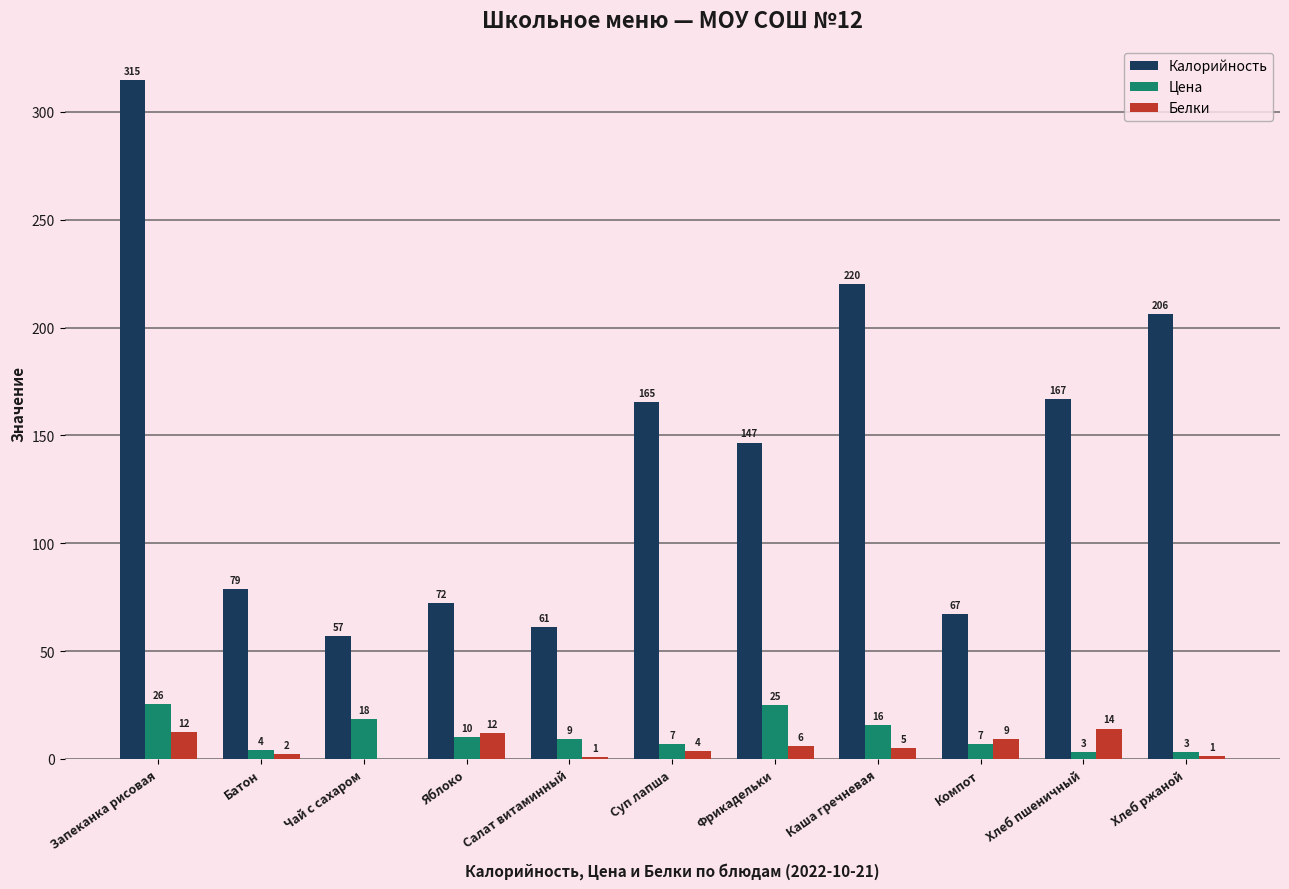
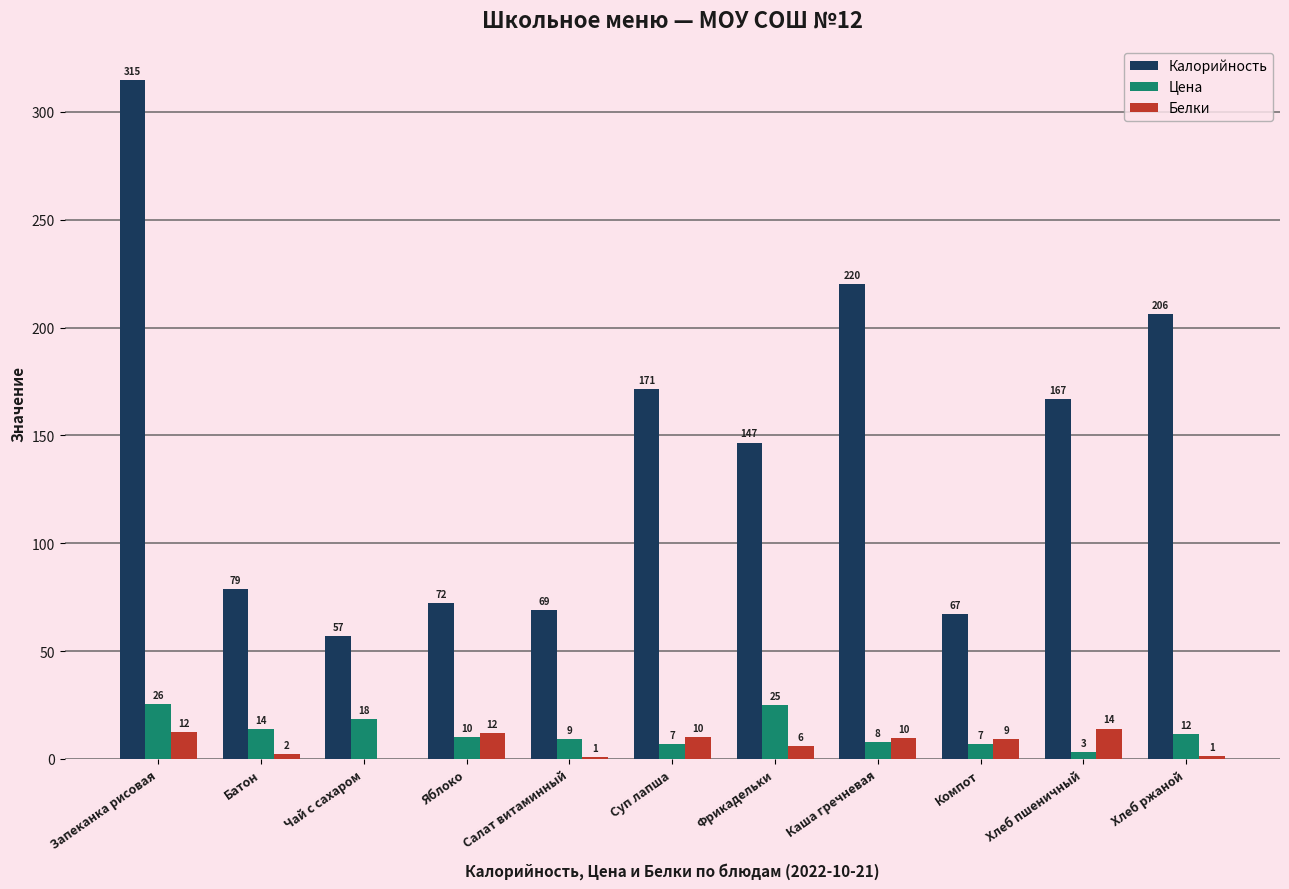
Цена, Батон: 4 -> 14
Калорийность, Салат витаминный: 61 -> 69
Калорийность, Суп лапша: 165 -> 171
Белки, Суп лапша: 4 -> 10
Цена, Каша гречневая: 16 -> 8
Белки, Каша гречневая: 5 -> 10
Цена, Хлеб ржаной: 3 -> 12
